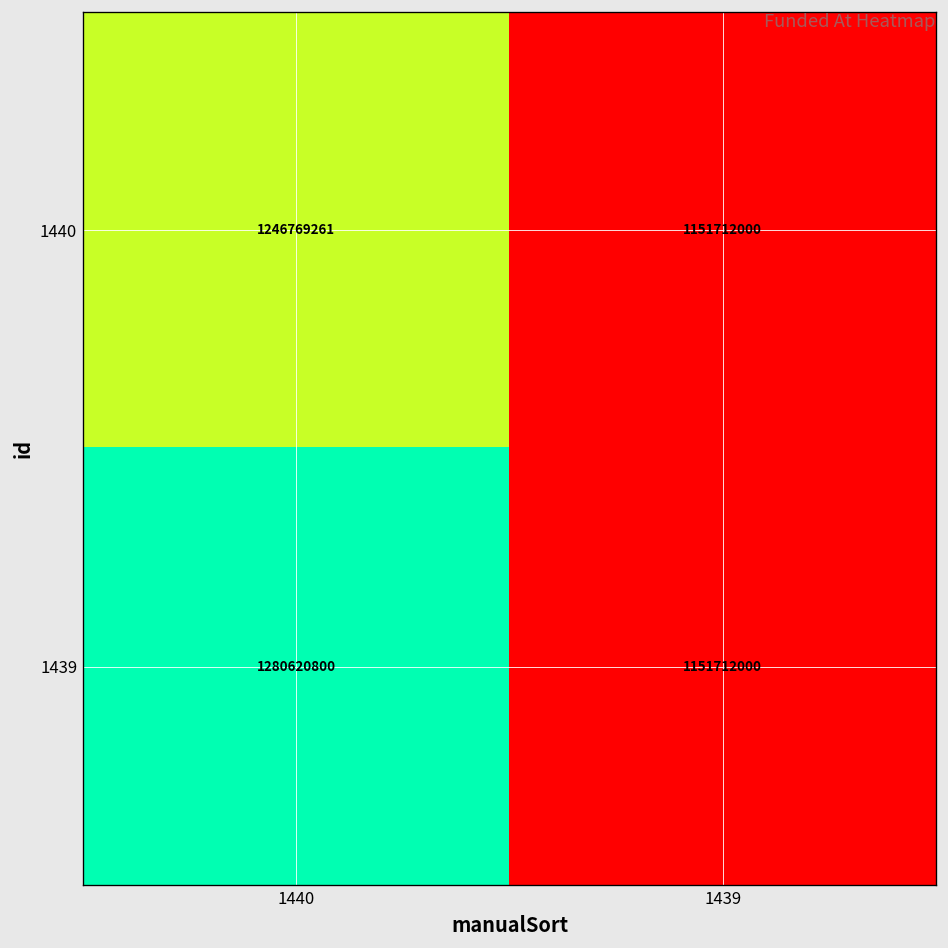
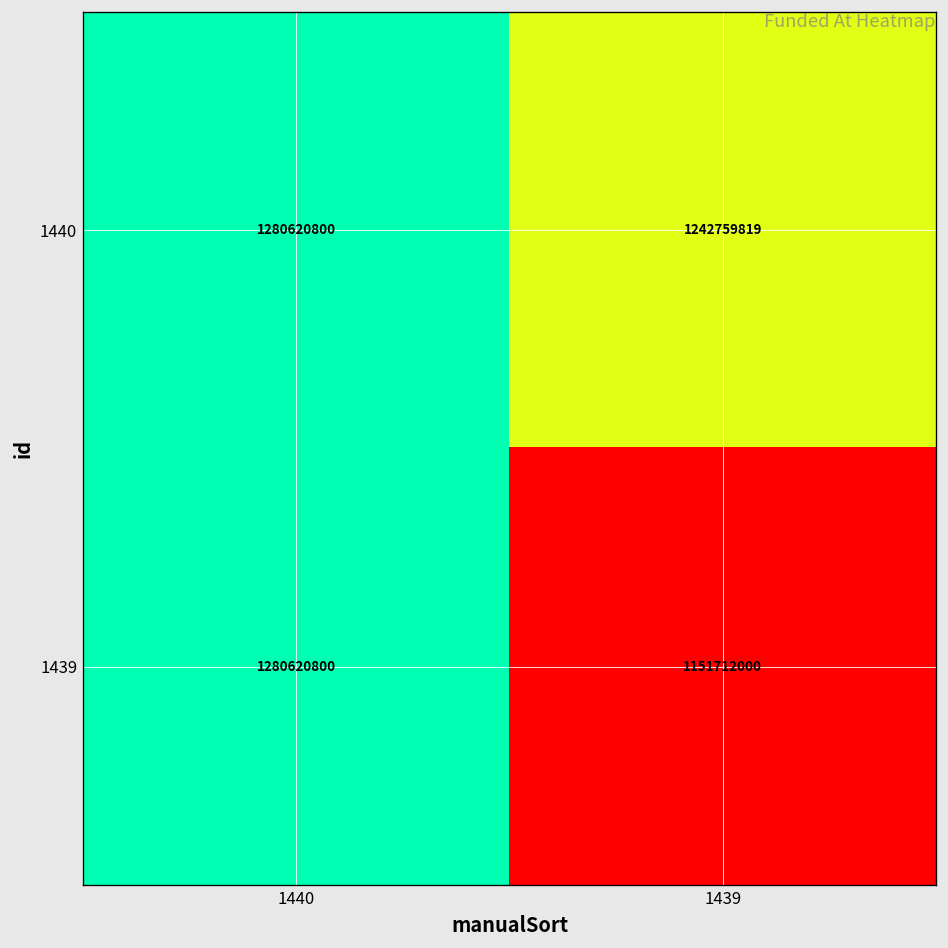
1440, 1440: 1246769261 -> 1280620800
1440, 1439: 1151712000 -> 1242759819
